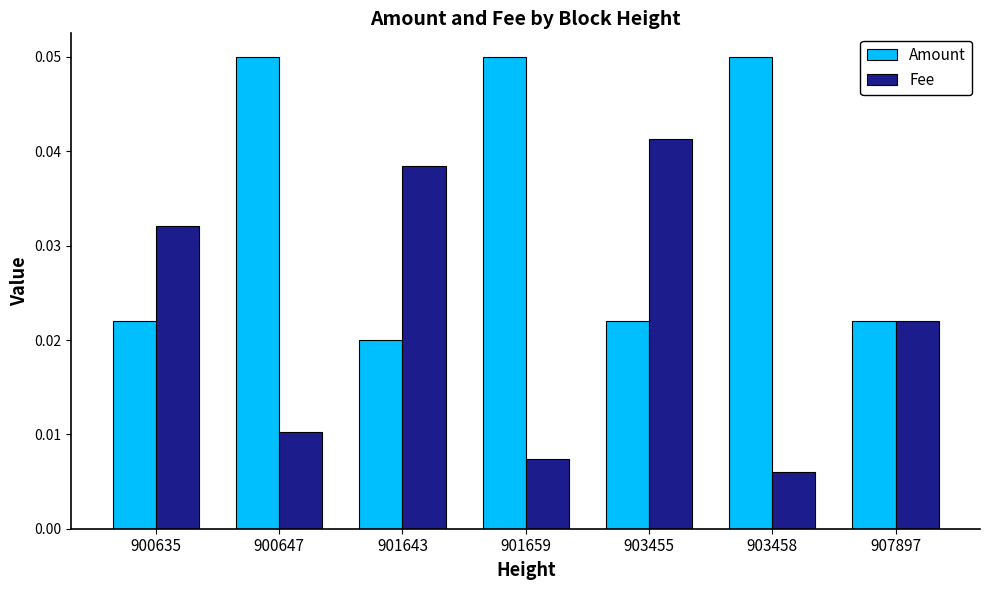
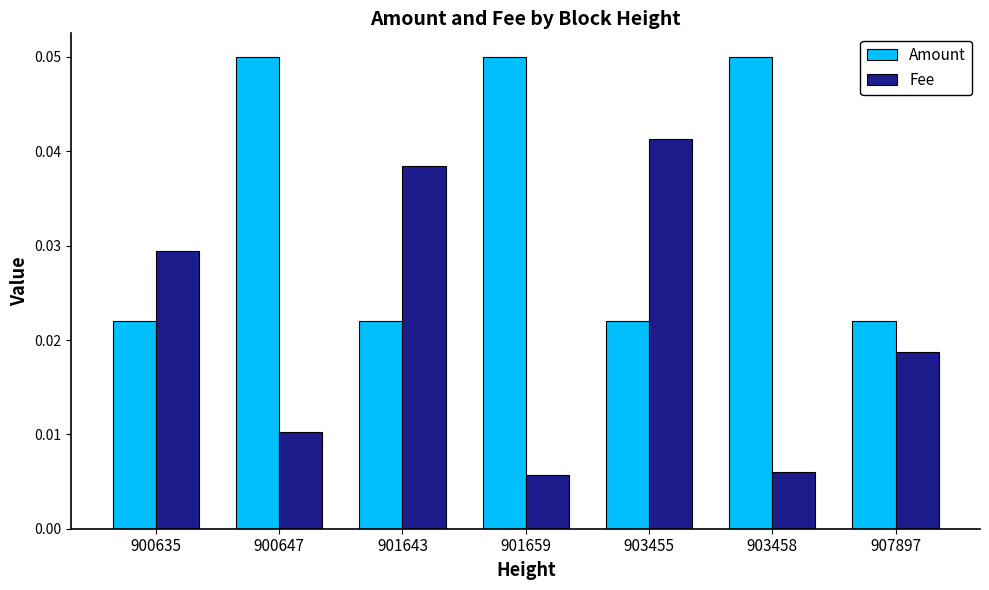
Fee, 900635: 0.032 -> 0.029
Amount, 901643: 0.020 -> 0.022
Fee, 901659: 0.007 -> 0.006
Fee, 907897: 0.022 -> 0.019
